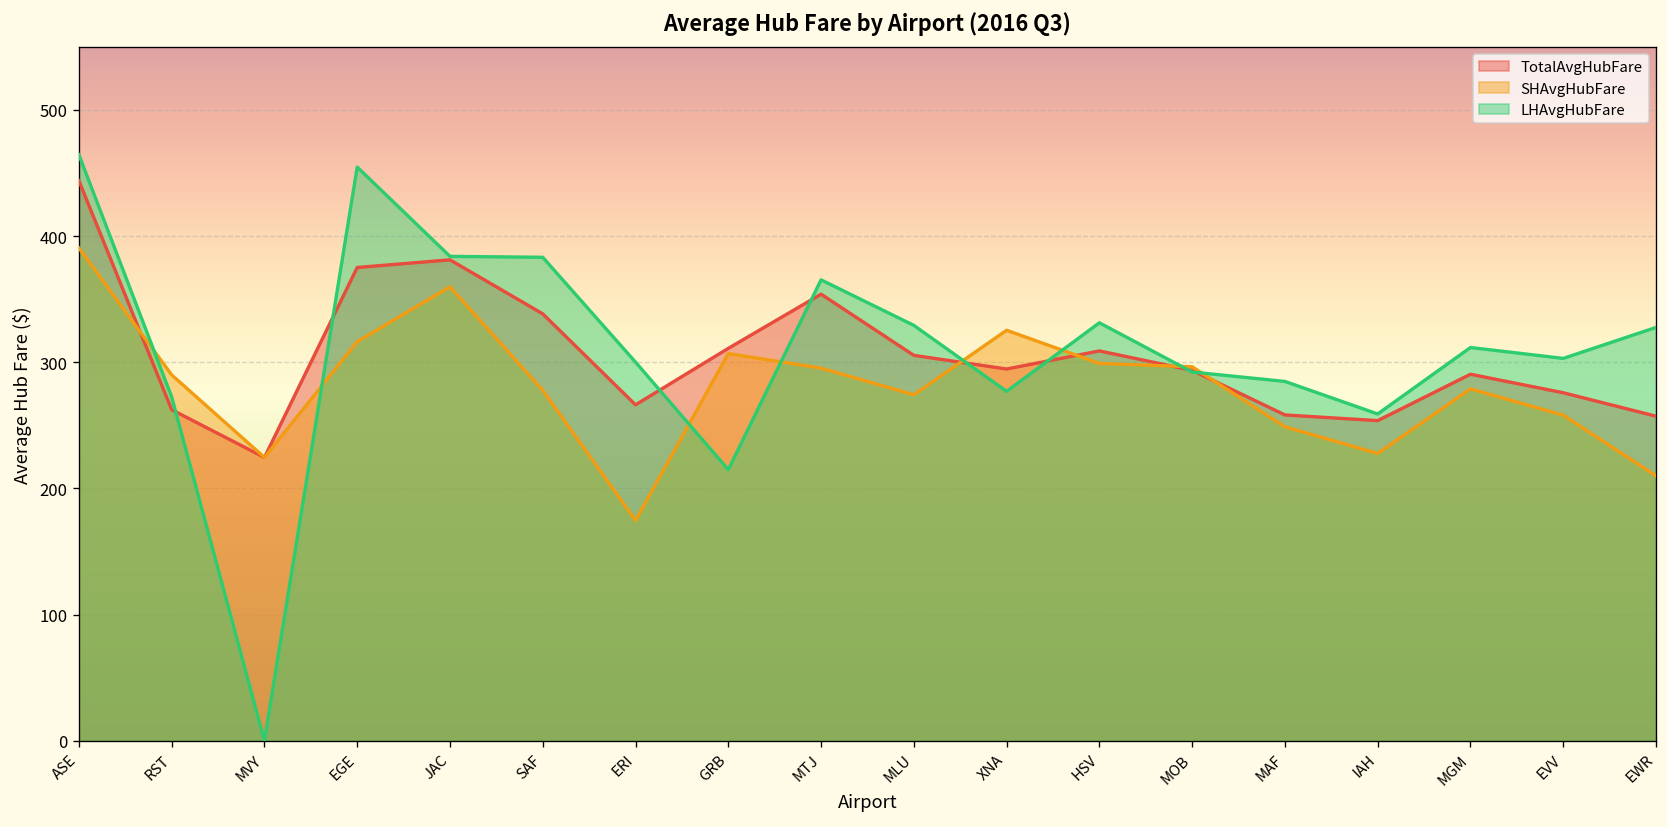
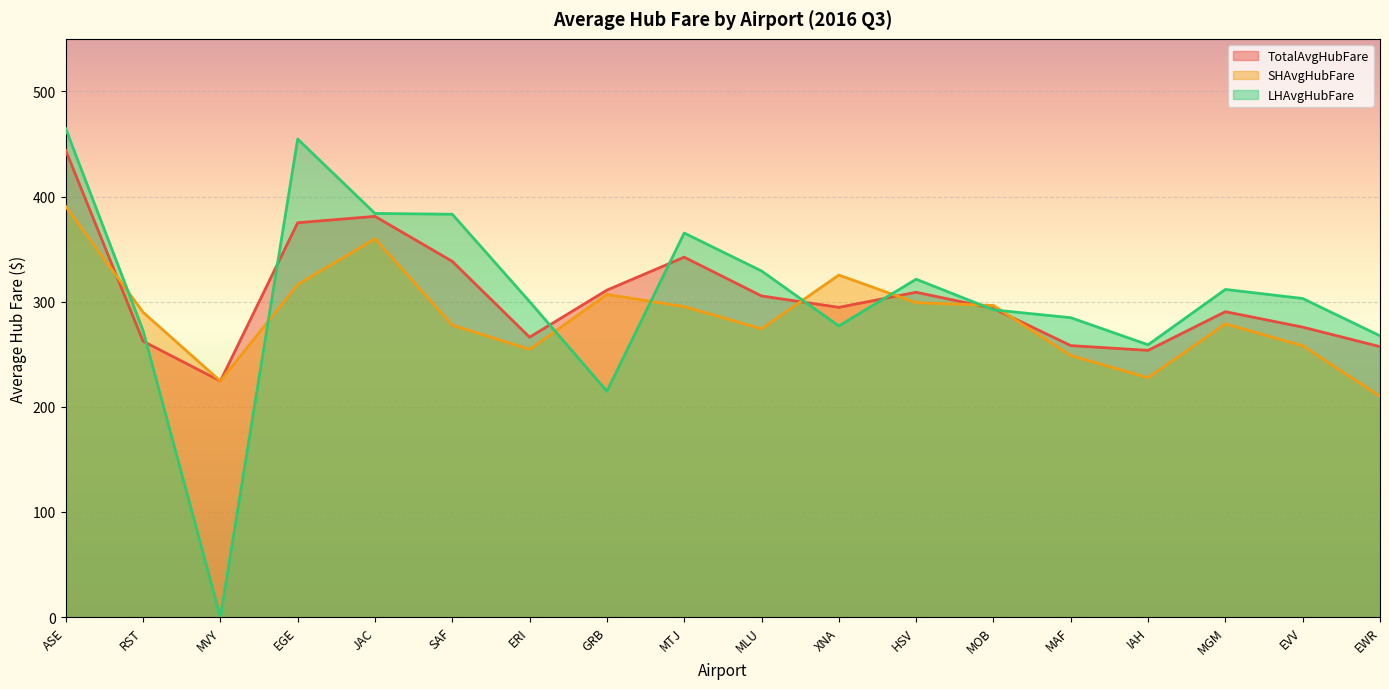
SHAvgHubFare, ERI: 175 -> 255
TotalAvgHubFare, MTJ: 354 -> 342
LHAvgHubFare, HSV: 331 -> 321
LHAvgHubFare, EWR: 328 -> 268
